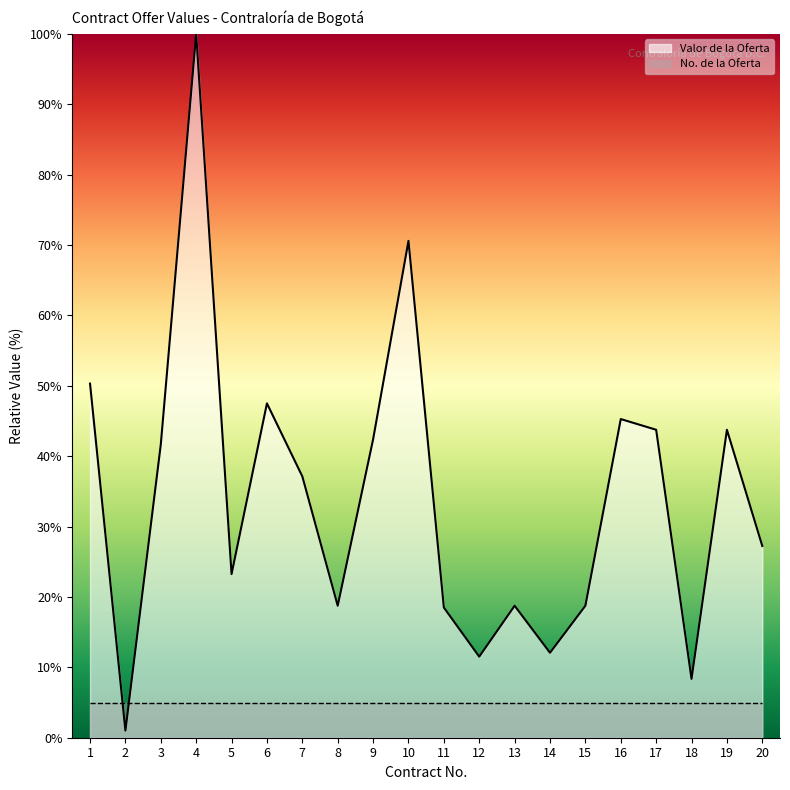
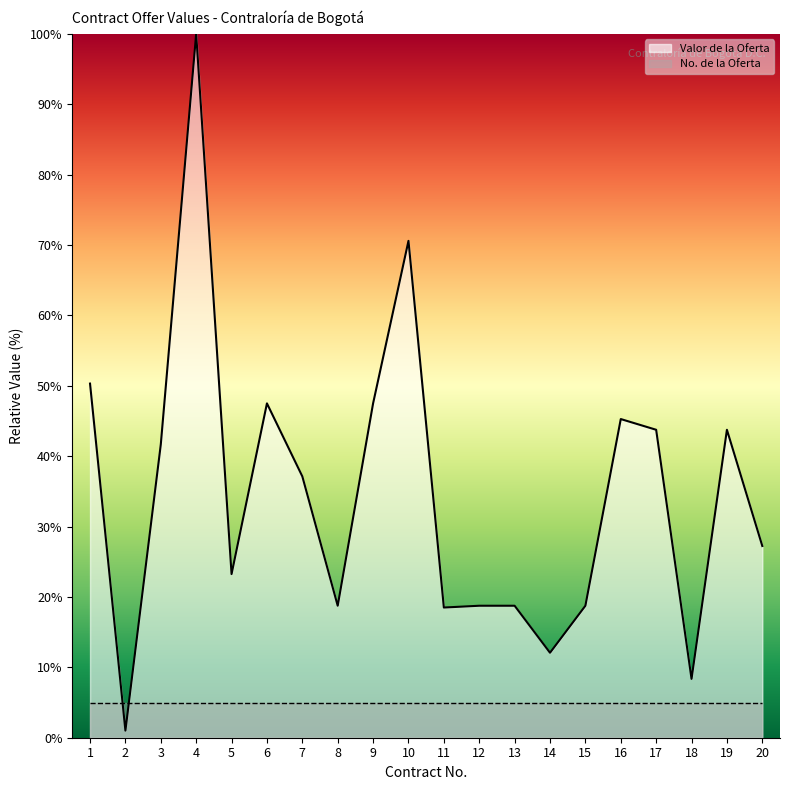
Valor de la Oferta, 9: 42% -> 48%
Valor de la Oferta, 12: 12% -> 19%
